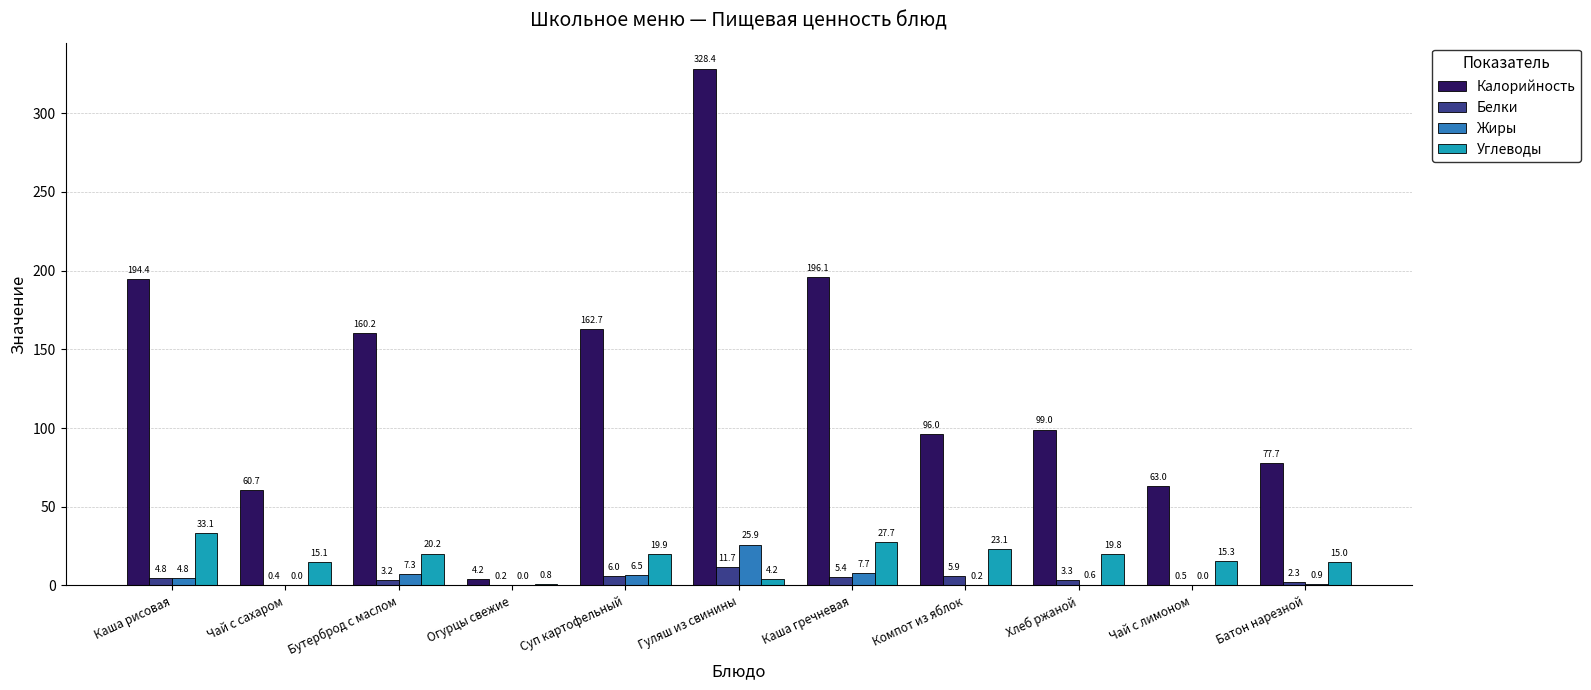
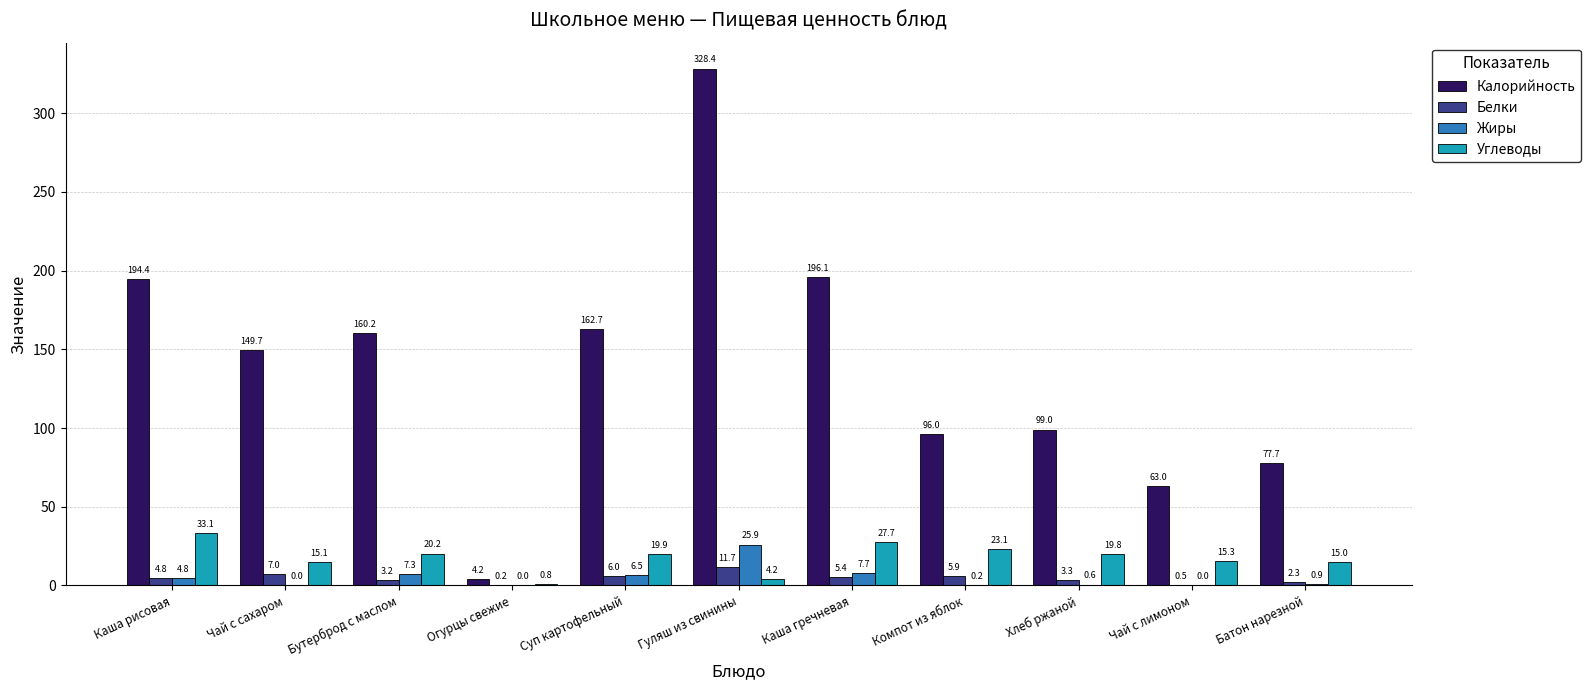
Калорийность, Чай с сахаром: 60.7 -> 149.7
Белки, Чай с сахаром: 0.4 -> 7.0
